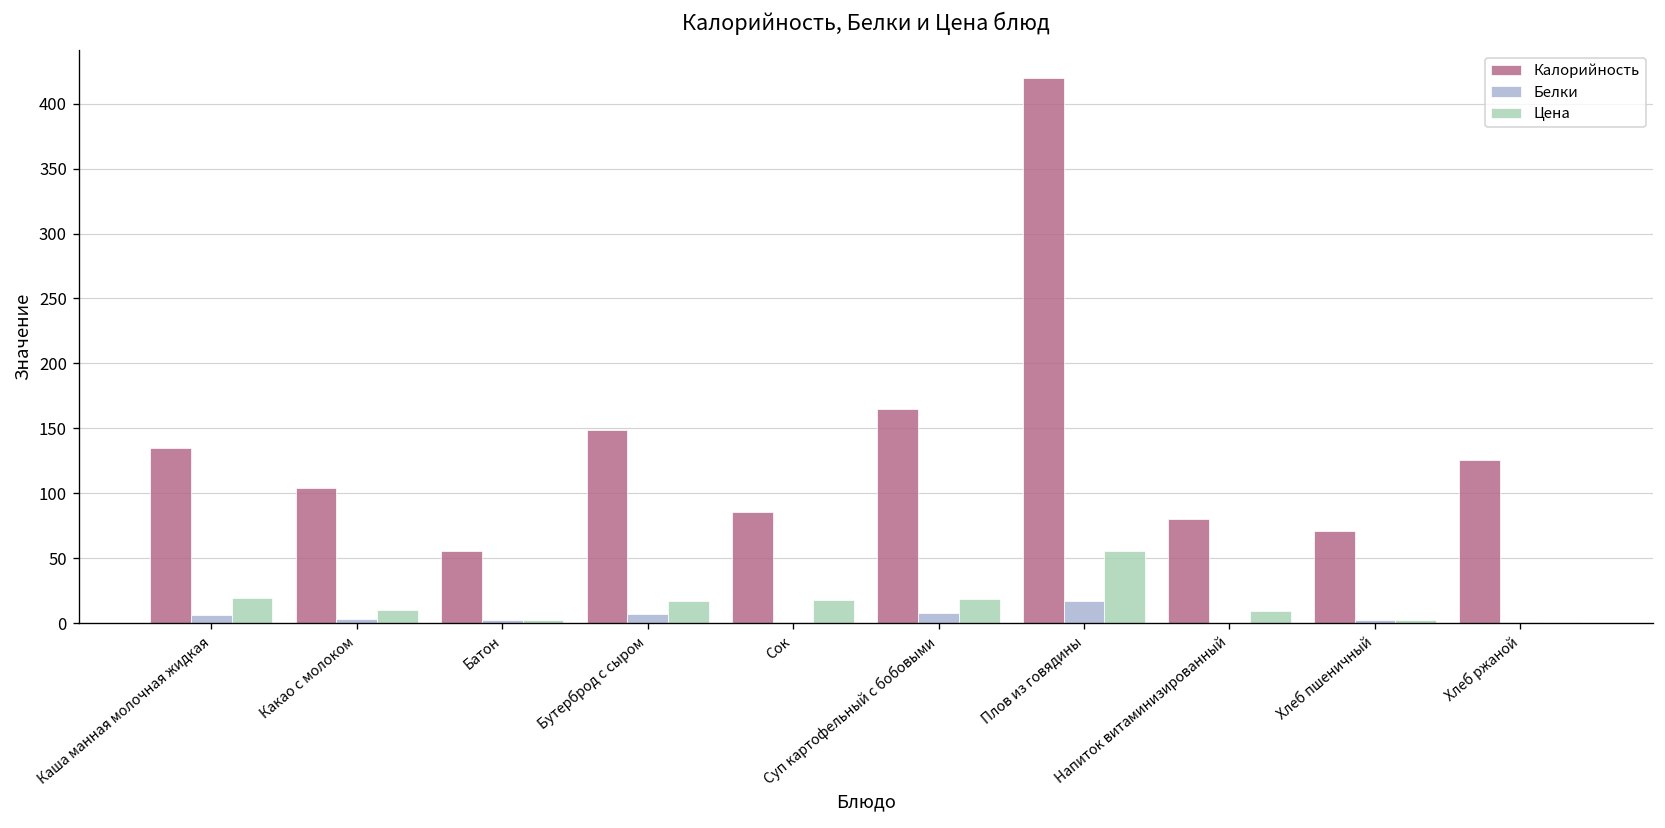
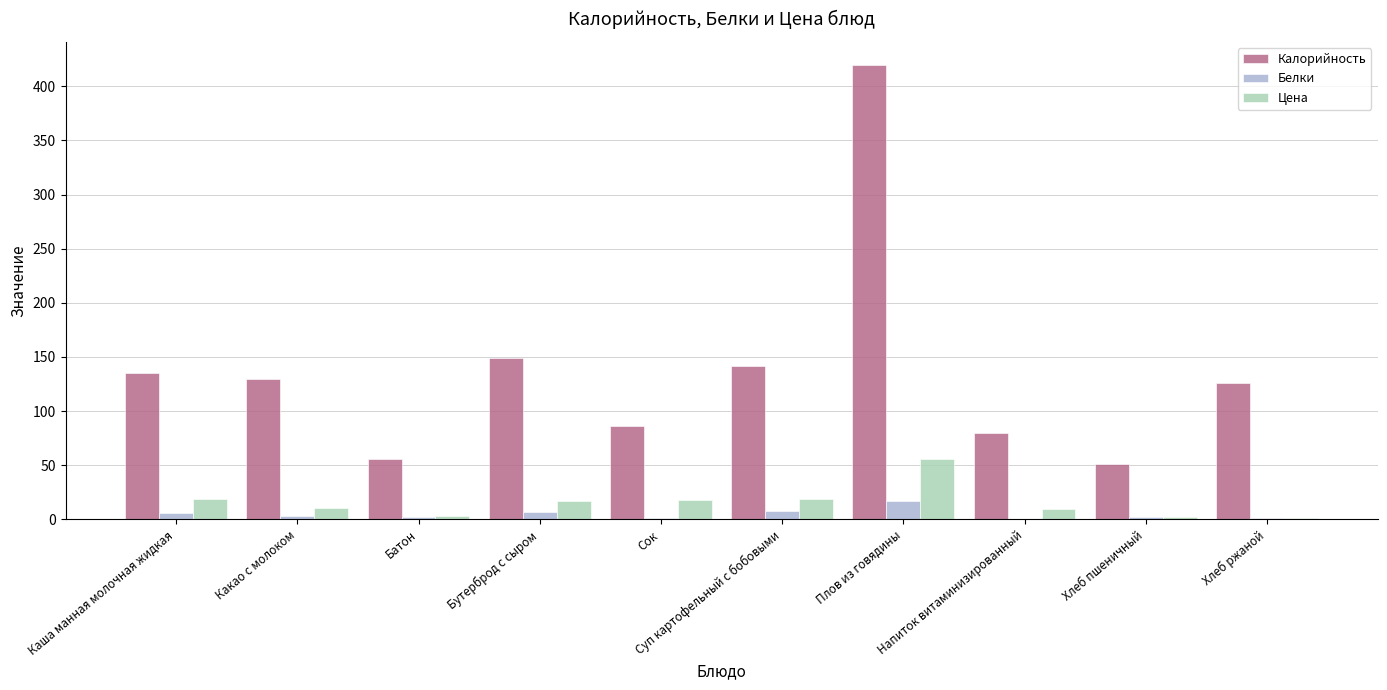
Калорийность, Какао с молоком: 104 -> 130
Калорийность, Суп картофельный с бобовыми: 165 -> 142
Калорийность, Хлеб пшеничный: 71 -> 51
